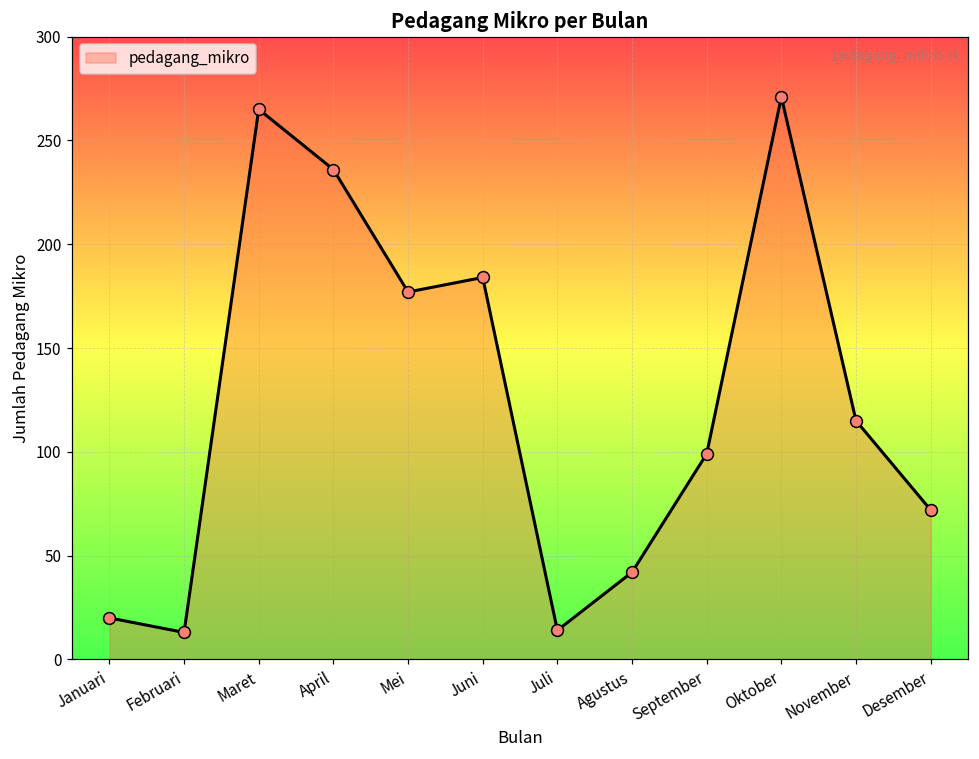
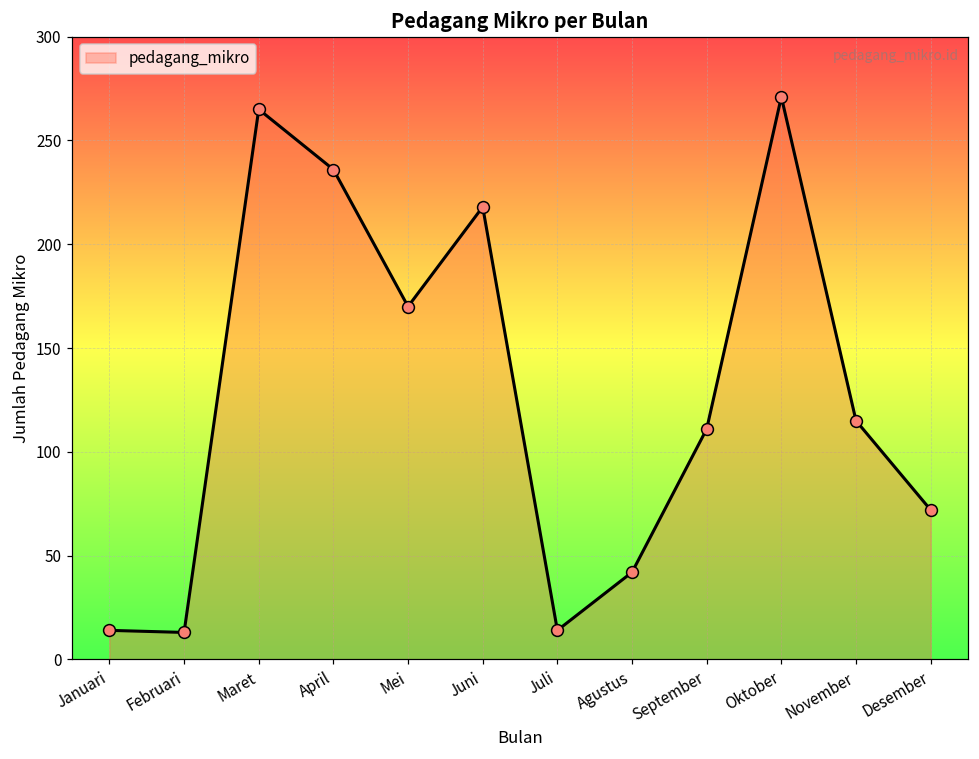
Januari: 20 -> 14
Mei: 177 -> 170
Juni: 184 -> 218
September: 99 -> 111
